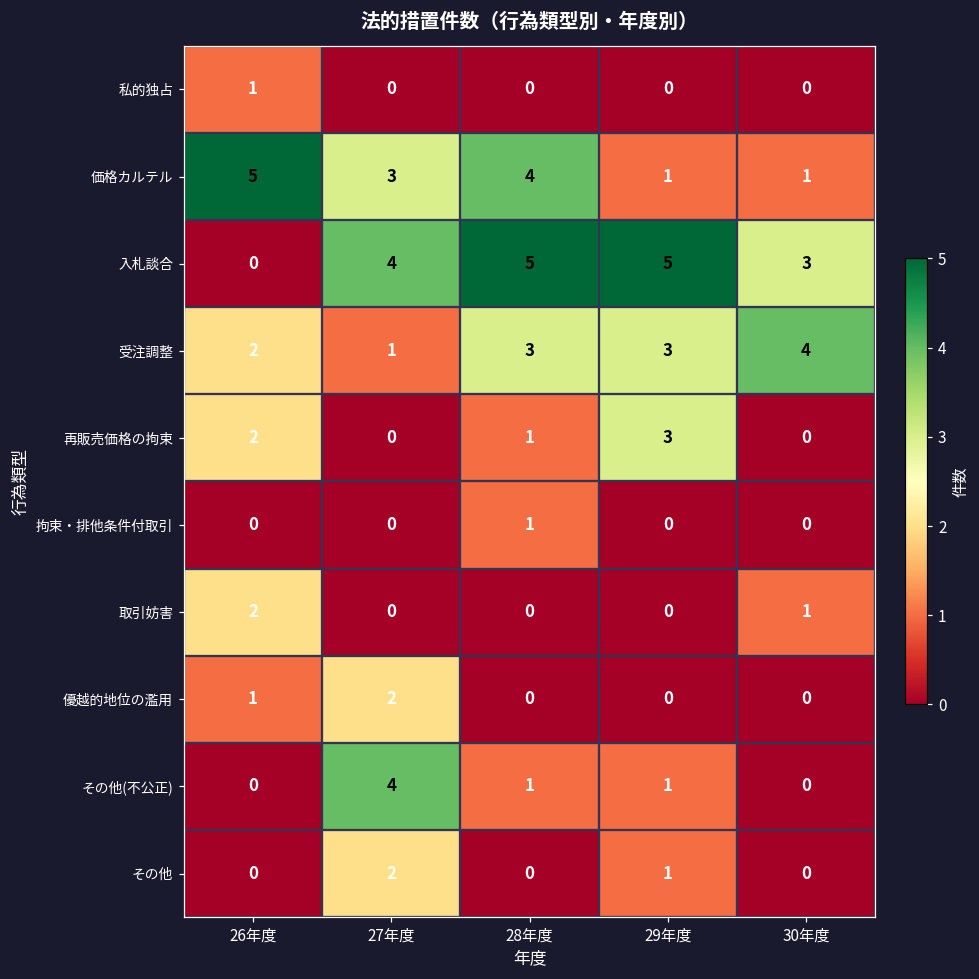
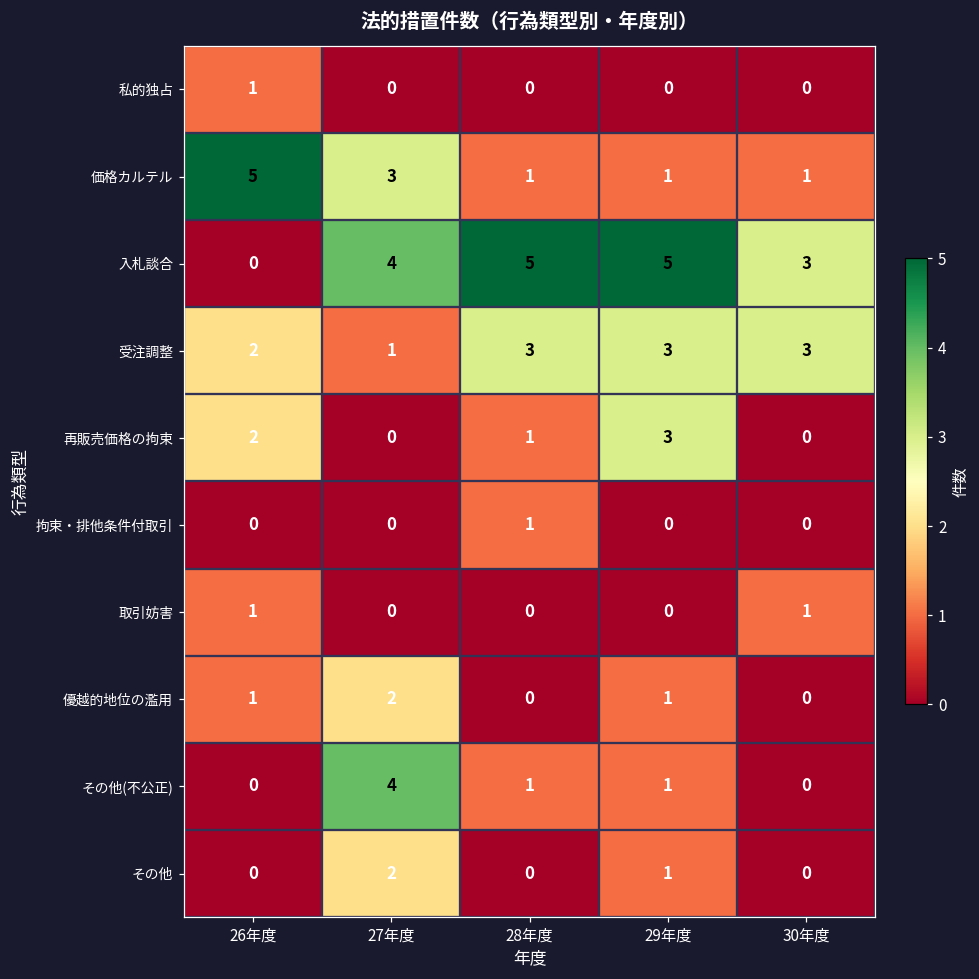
価格カルテル, 28年度: 4 -> 1
受注調整, 30年度: 4 -> 3
取引妨害, 26年度: 2 -> 1
優越的地位の濫用, 29年度: 0 -> 1
